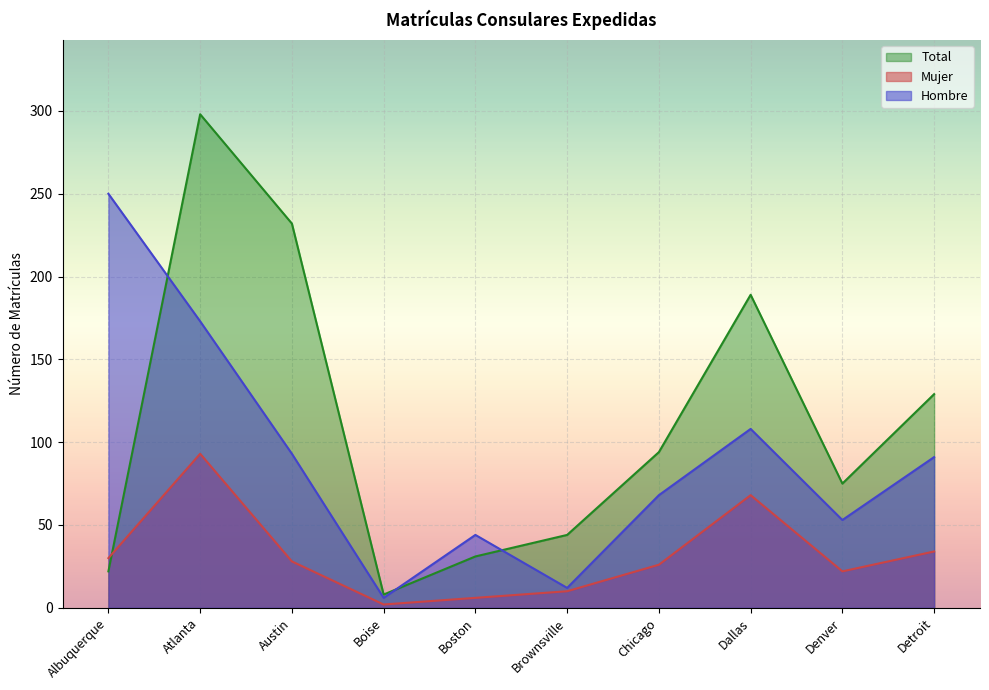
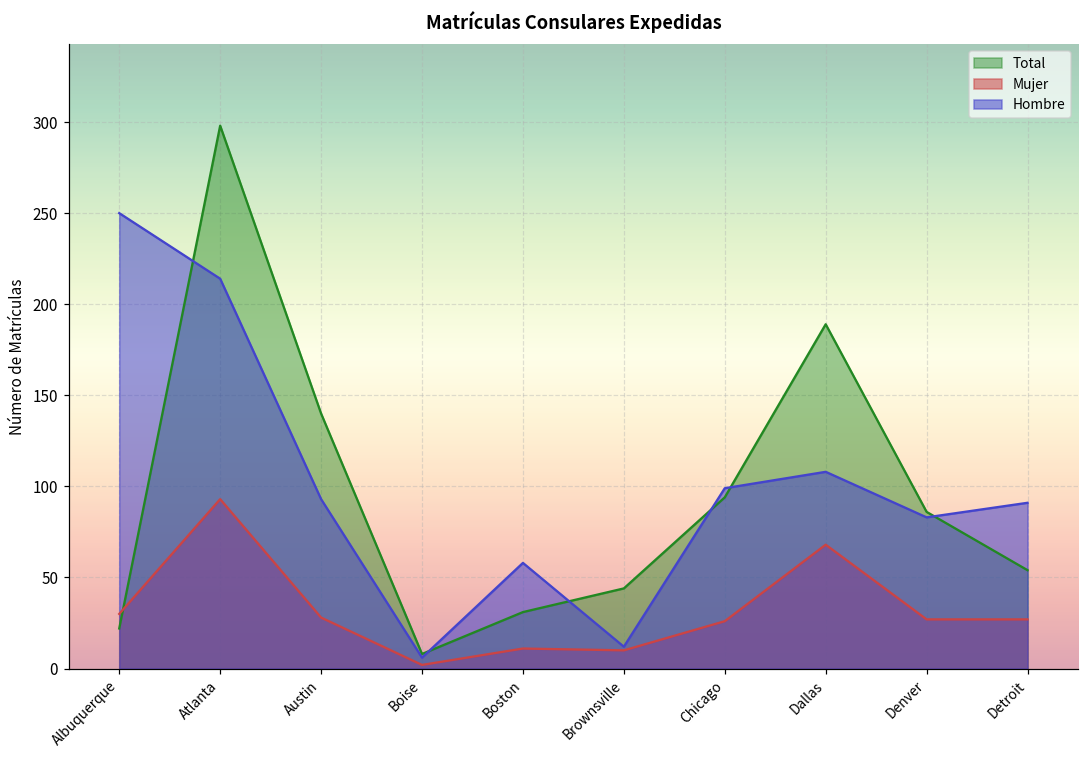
Hombre, Atlanta: 173 -> 214
Total, Austin: 232 -> 140
Mujer, Boston: 6 -> 11
Hombre, Boston: 44 -> 58
Hombre, Chicago: 68 -> 99
Total, Denver: 75 -> 86
Mujer, Denver: 22 -> 27
Hombre, Denver: 53 -> 83
Total, Detroit: 129 -> 54
Mujer, Detroit: 34 -> 27
